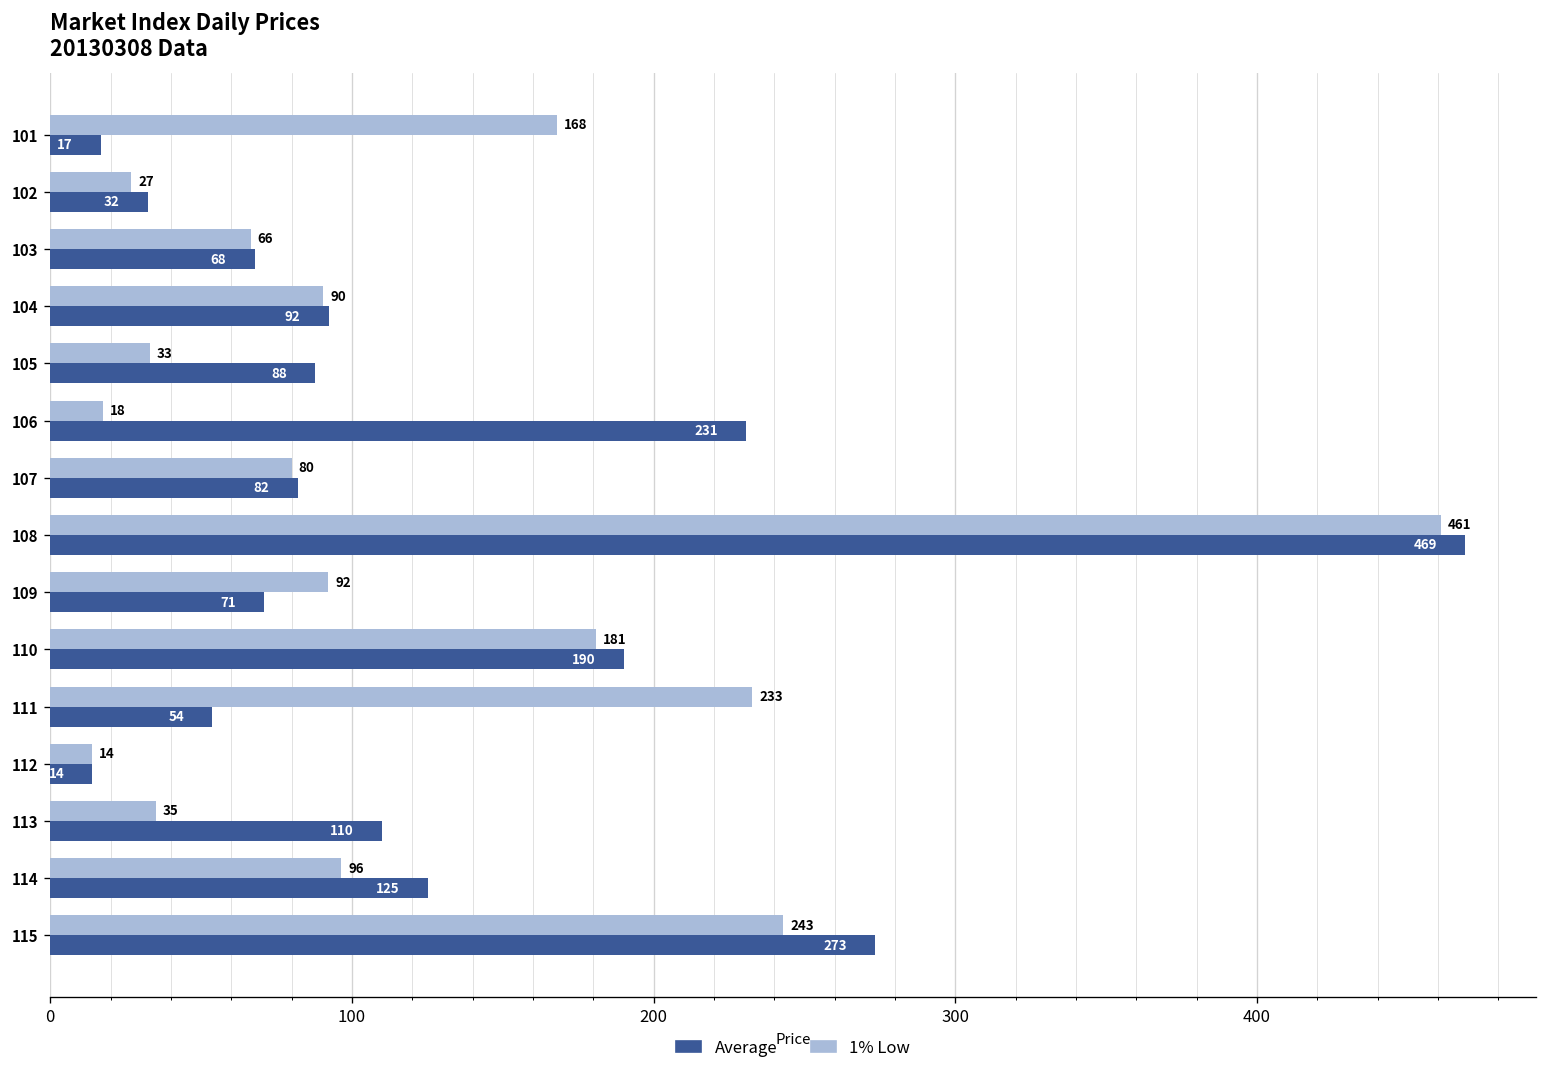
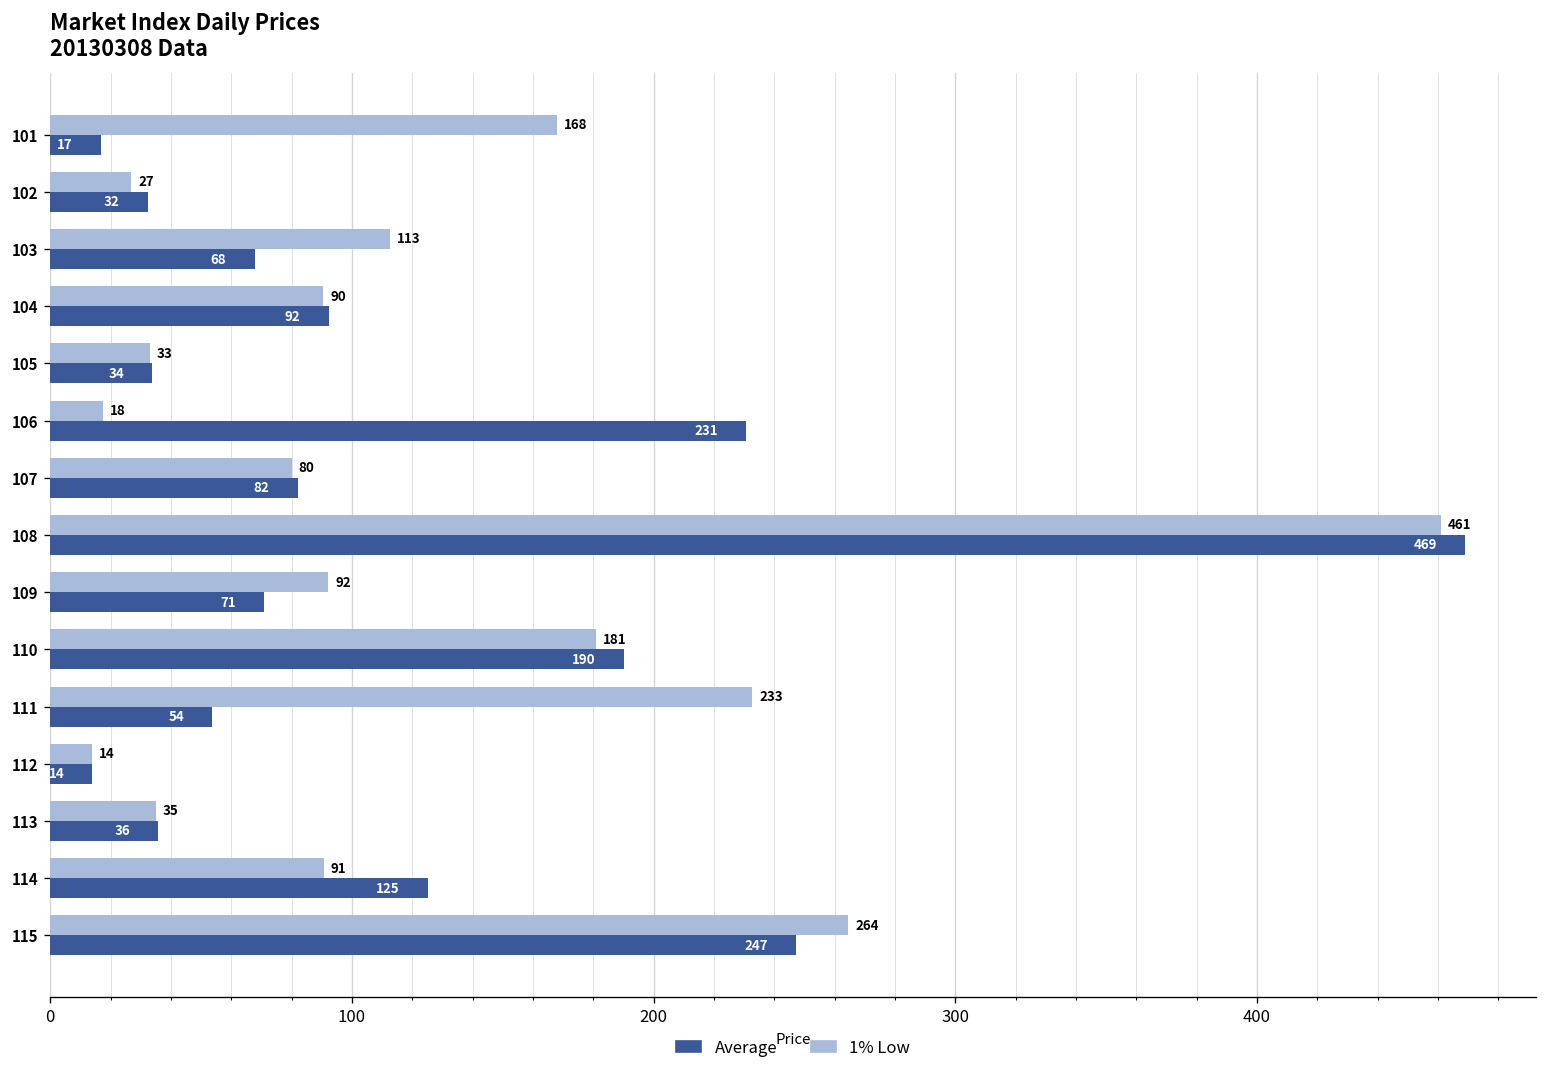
1% Low, 103: 66 -> 113
Average, 105: 88 -> 34
Average, 113: 110 -> 36
1% Low, 114: 96 -> 91
1% Low, 115: 243 -> 264
Average, 115: 273 -> 247
